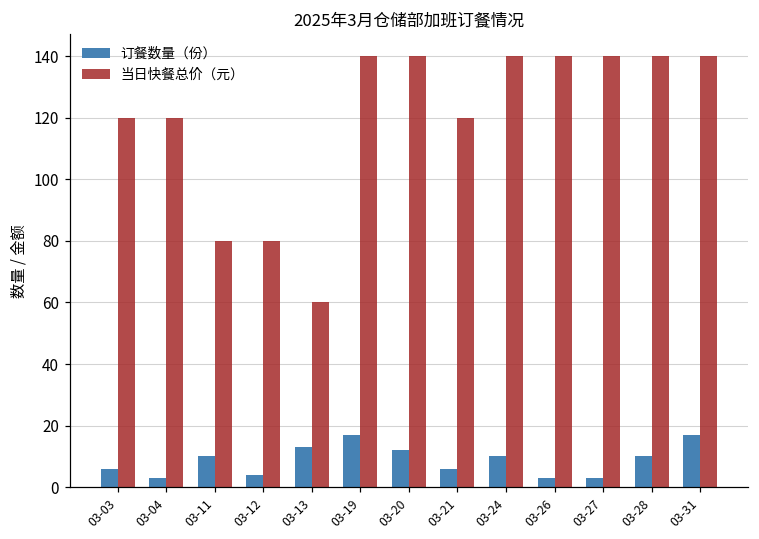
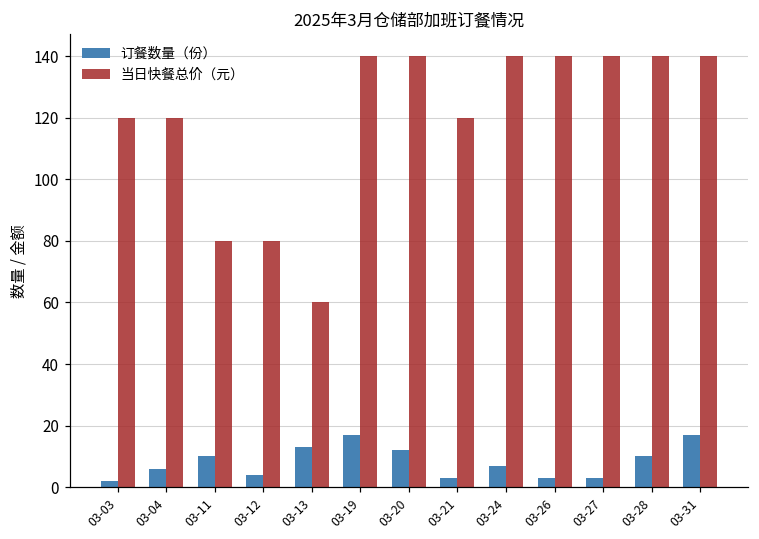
订餐数量（份）, 03-03: 6 -> 2
订餐数量（份）, 03-04: 3 -> 6
订餐数量（份）, 03-21: 6 -> 3
订餐数量（份）, 03-24: 10 -> 7
